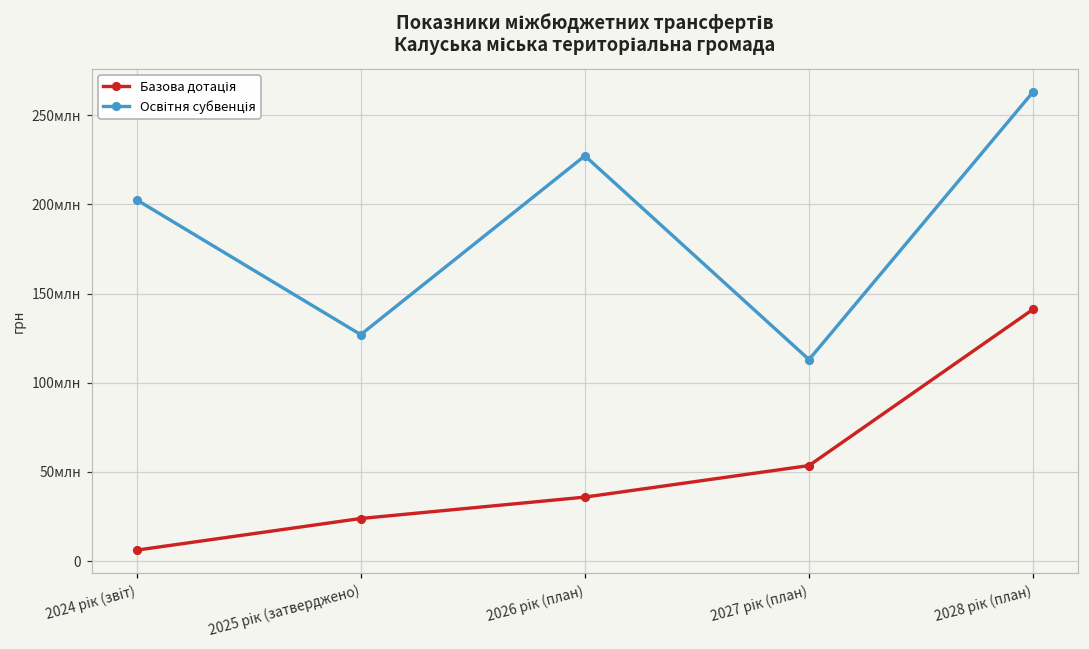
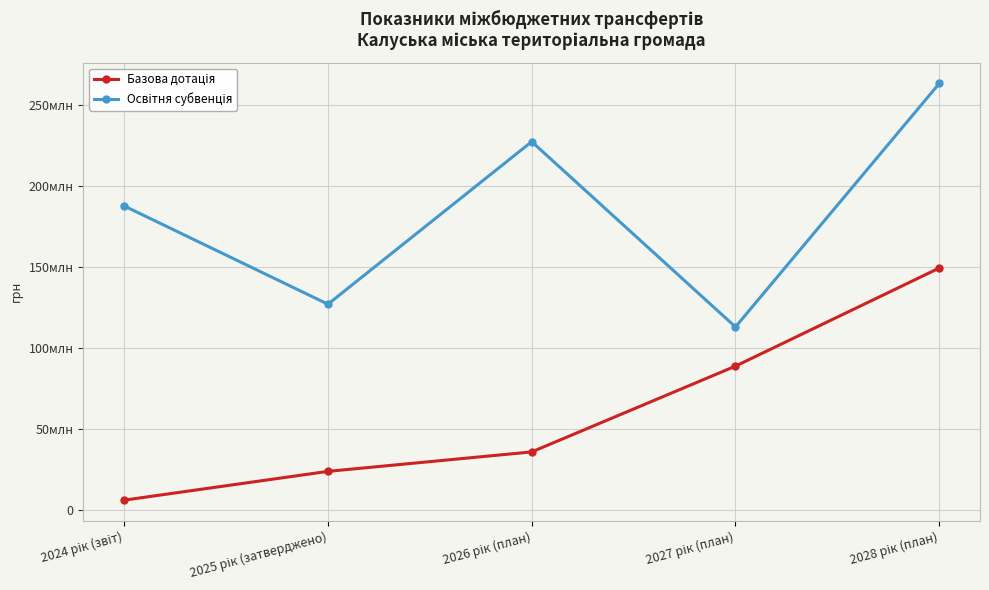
Освітня субвенція, 2024 рік (звіт): 203млн -> 188млн
Базова дотація, 2027 рік (план): 54млн -> 89млн
Базова дотація, 2028 рік (план): 141млн -> 149млн
